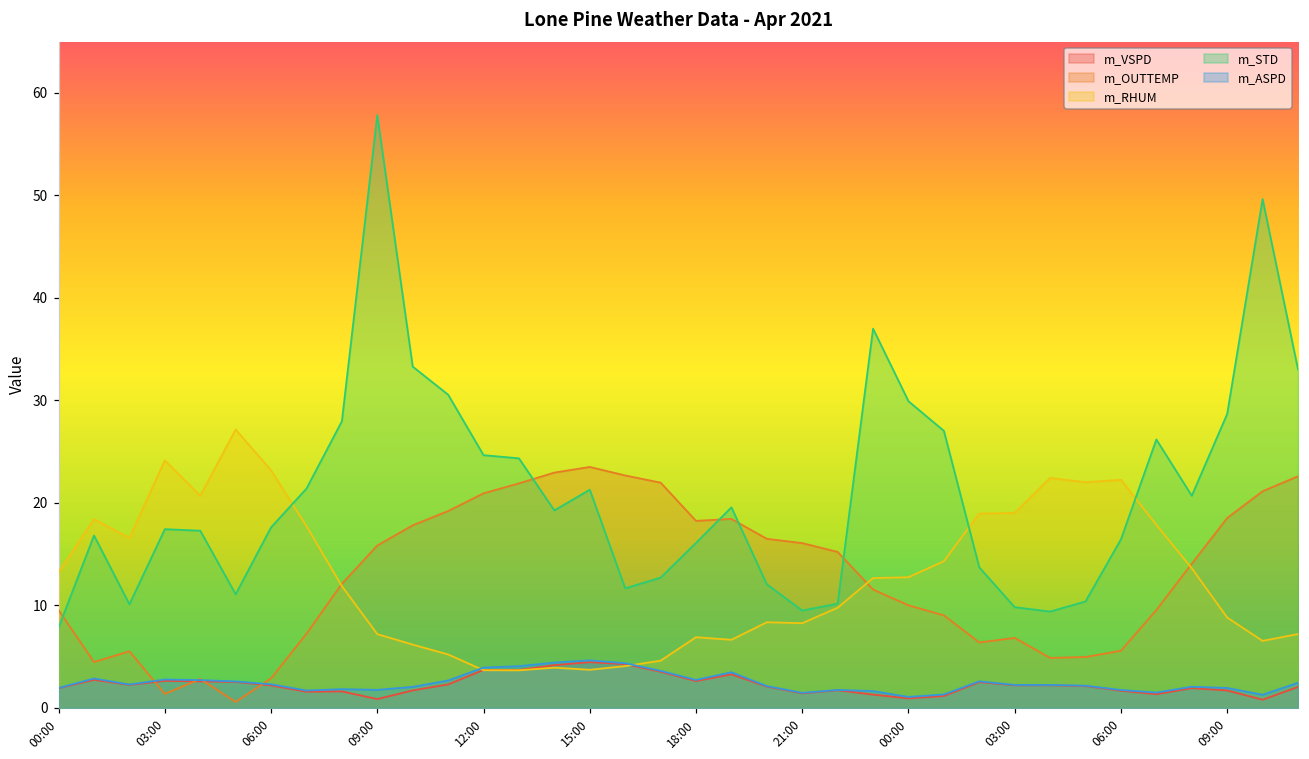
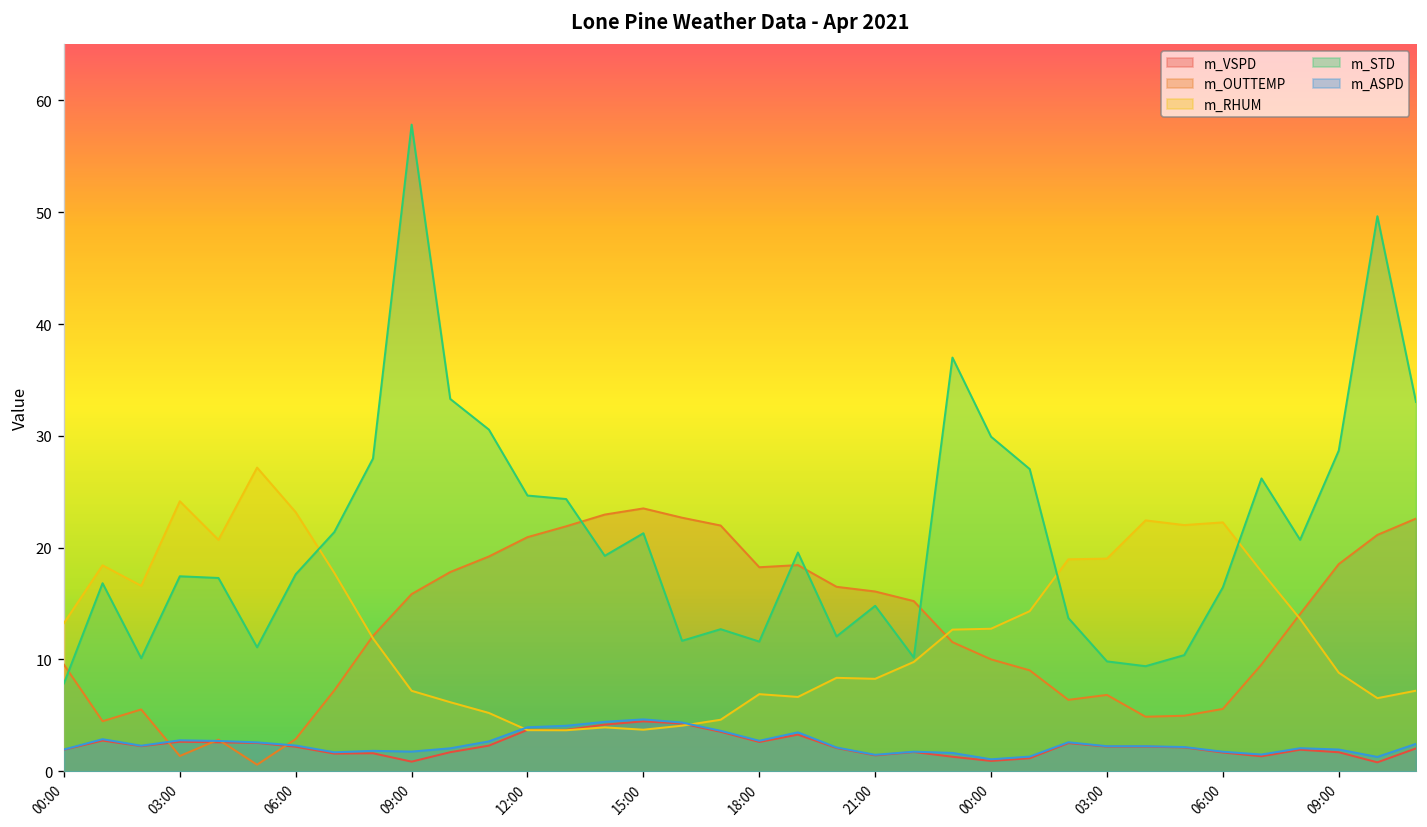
m_STD, 18:00: 16 -> 12
m_STD, 21:00: 10 -> 15
